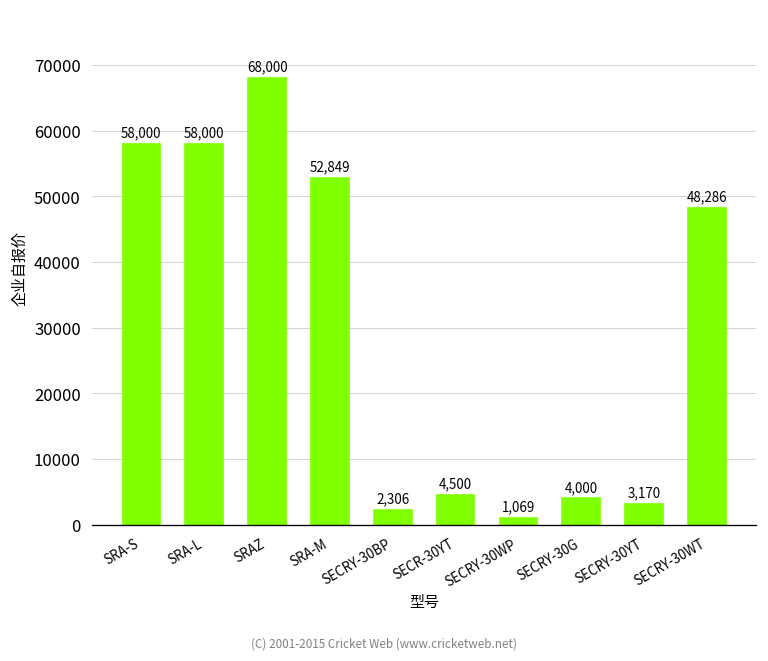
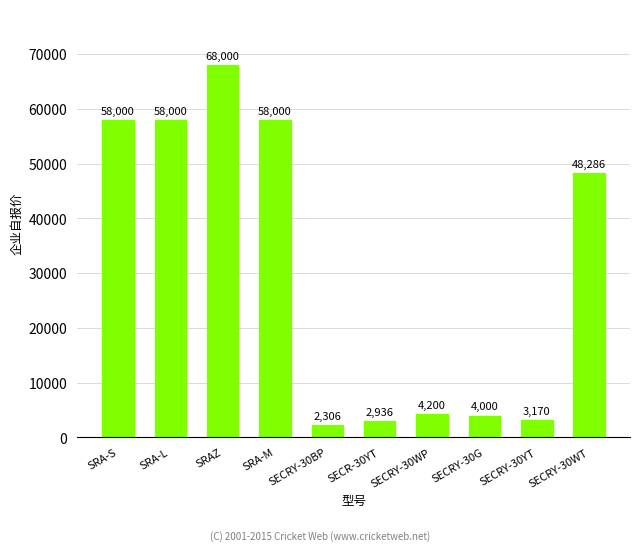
SRA-M: 52,849 -> 58,000
SECR-30YT: 4,500 -> 2,936
SECRY-30WP: 1,069 -> 4,200
